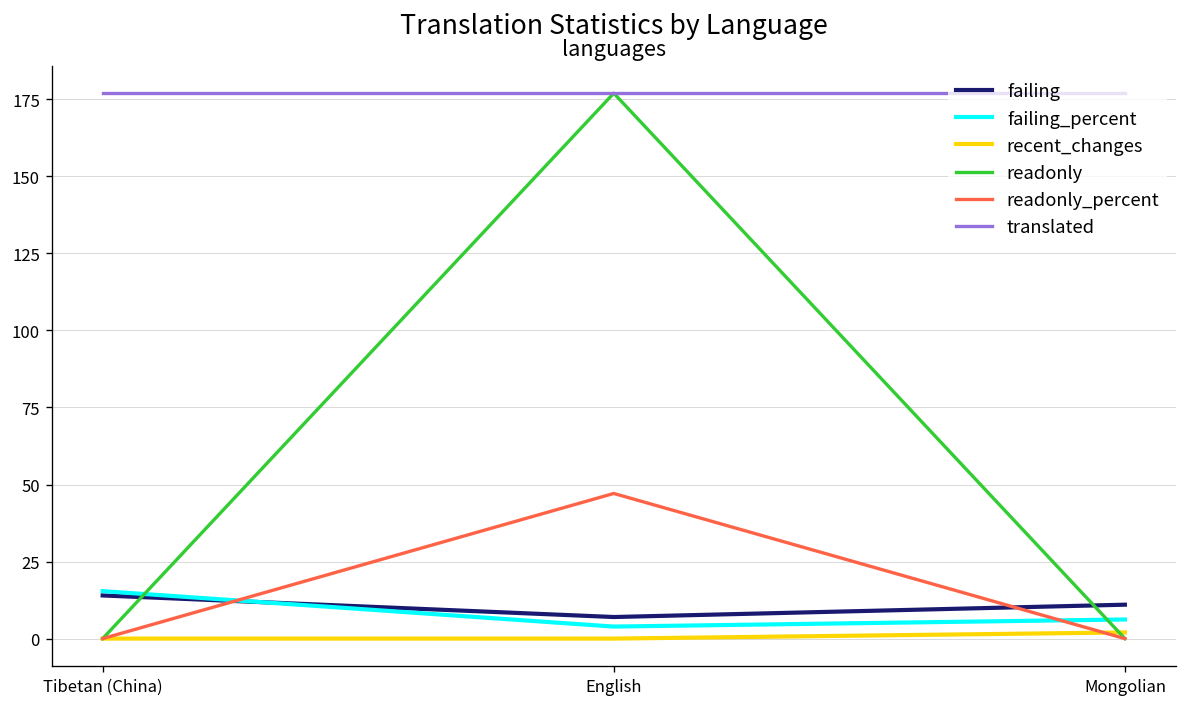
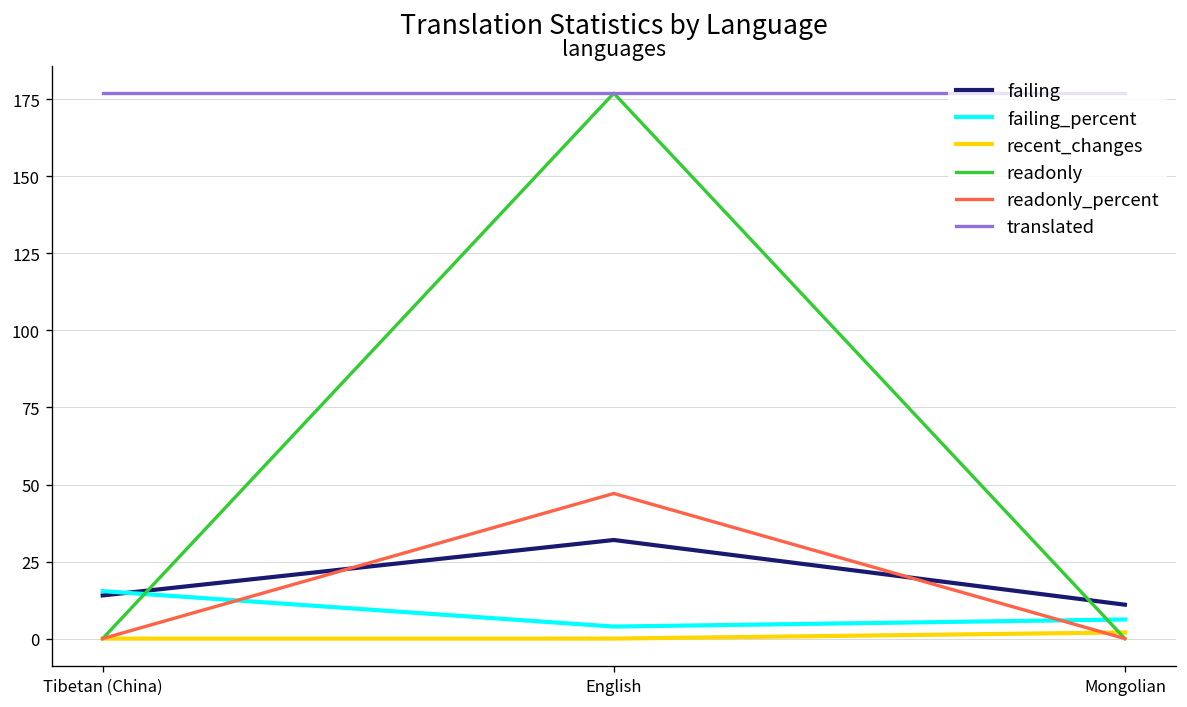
failing, English: 7 -> 32
